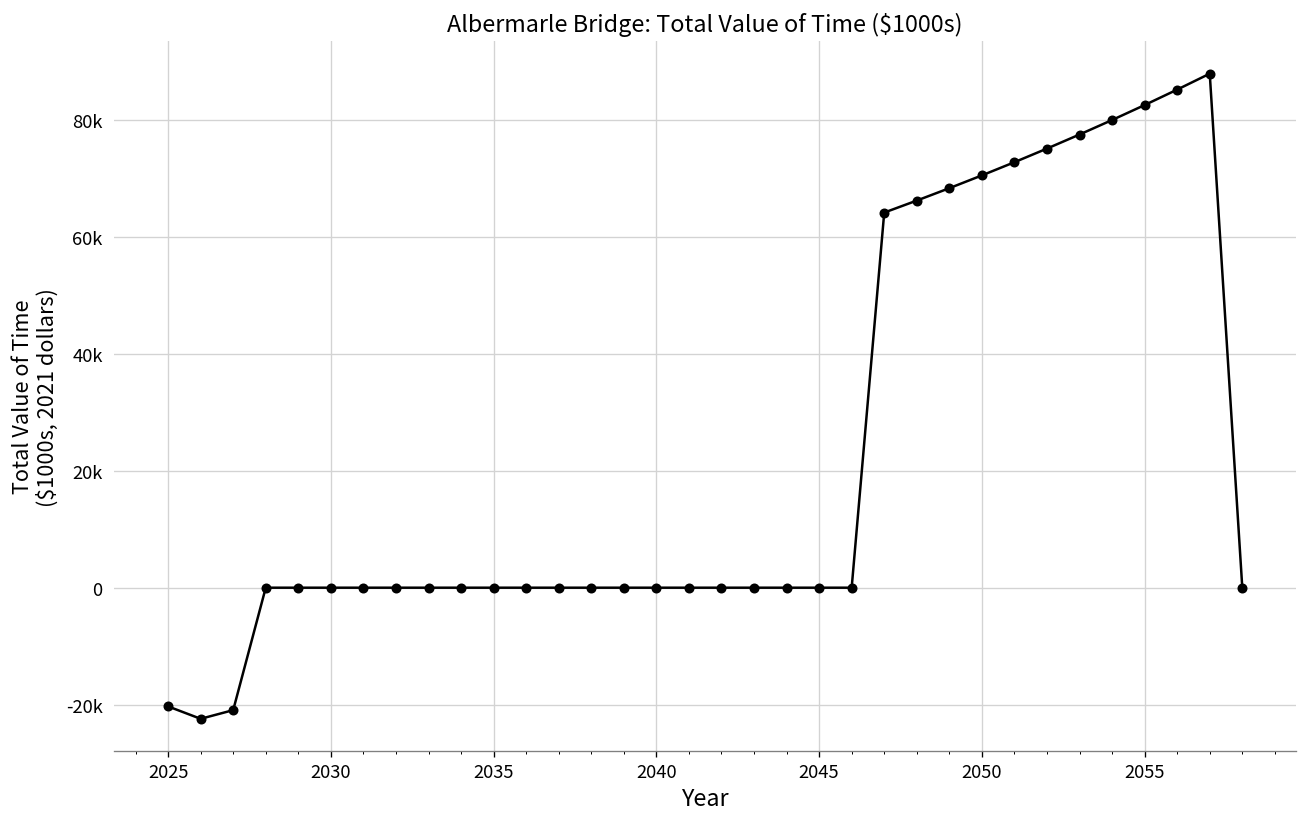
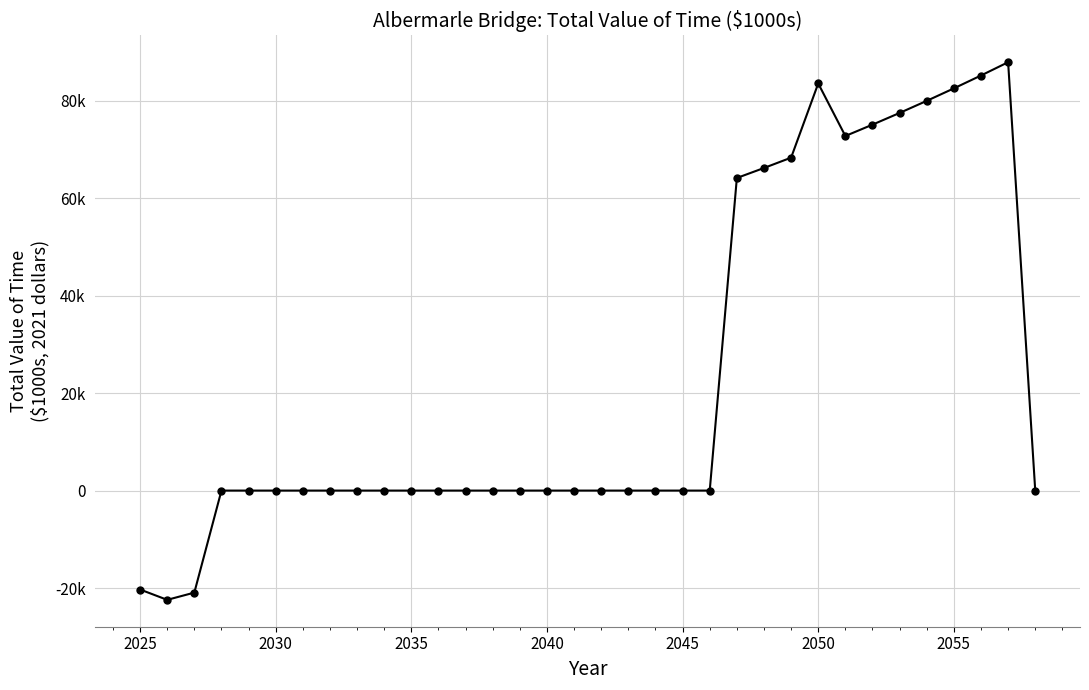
2050: 71000 -> 84000
